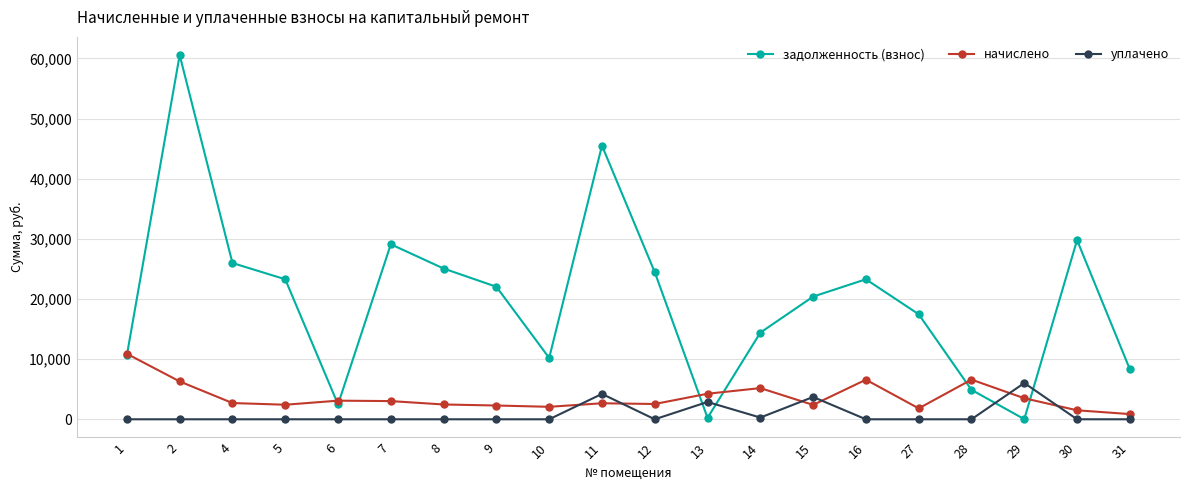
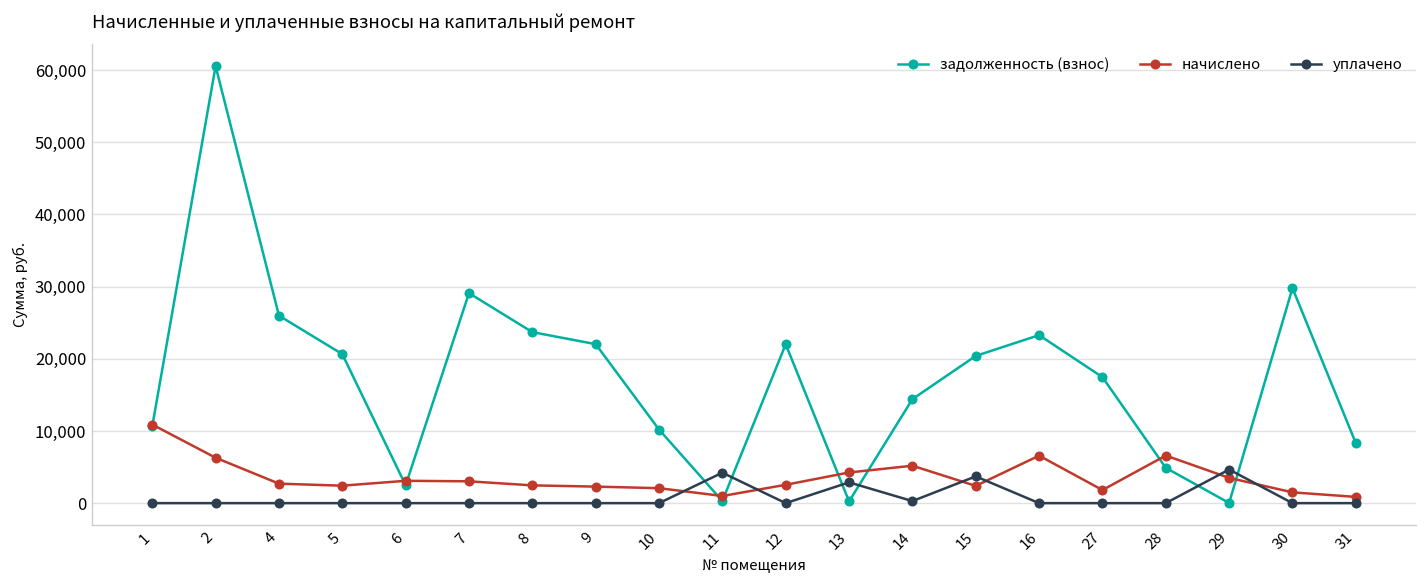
задолженность (взнос), 5: 23,000 -> 21,000
задолженность (взнос), 8: 25,000 -> 24,000
задолженность (взнос), 11: 46,000 -> 0
начислено, 11: 3,000 -> 1,000
задолженность (взнос), 12: 24,000 -> 22,000
уплачено, 29: 6,000 -> 5,000
